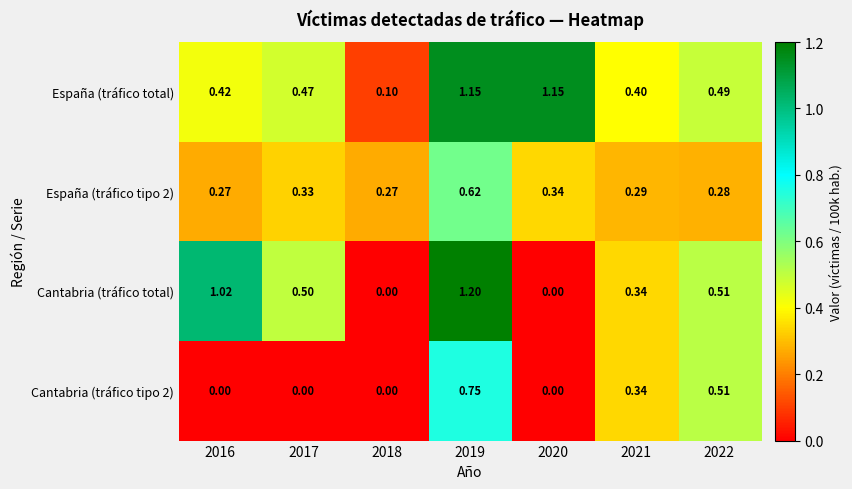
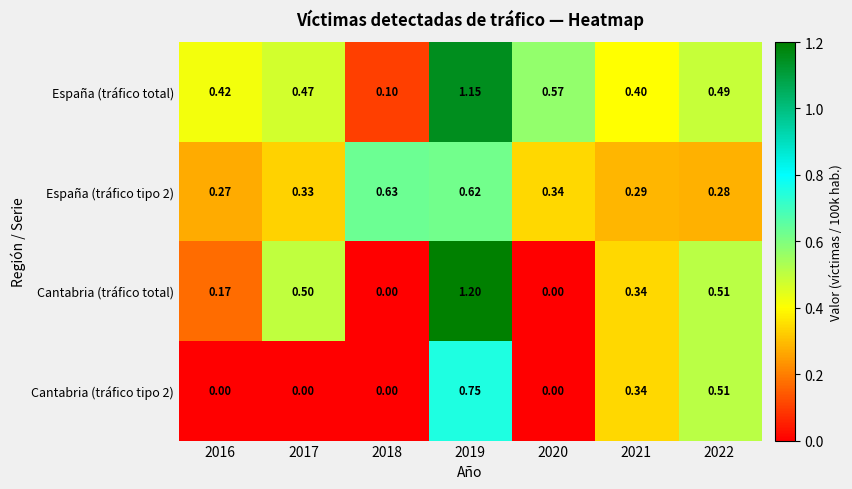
España (tráfico total), 2020: 1.15 -> 0.57
España (tráfico tipo 2), 2018: 0.27 -> 0.63
Cantabria (tráfico total), 2016: 1.02 -> 0.17
